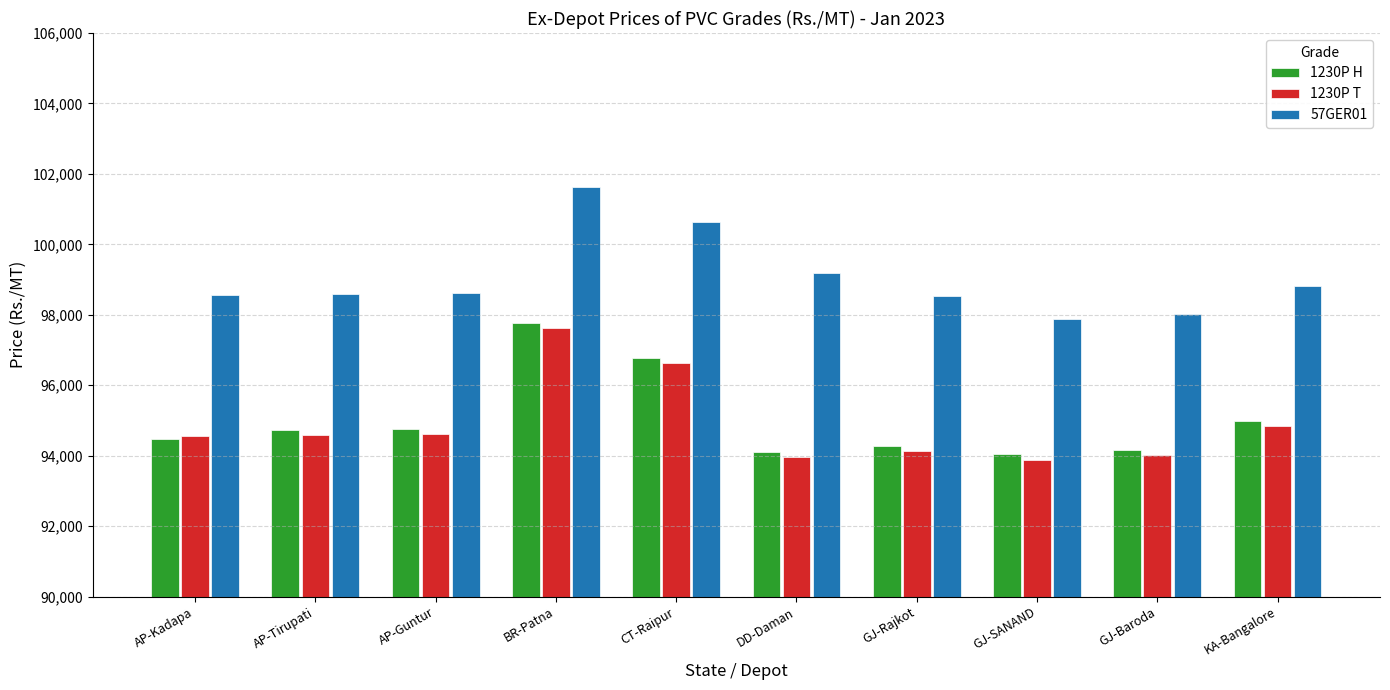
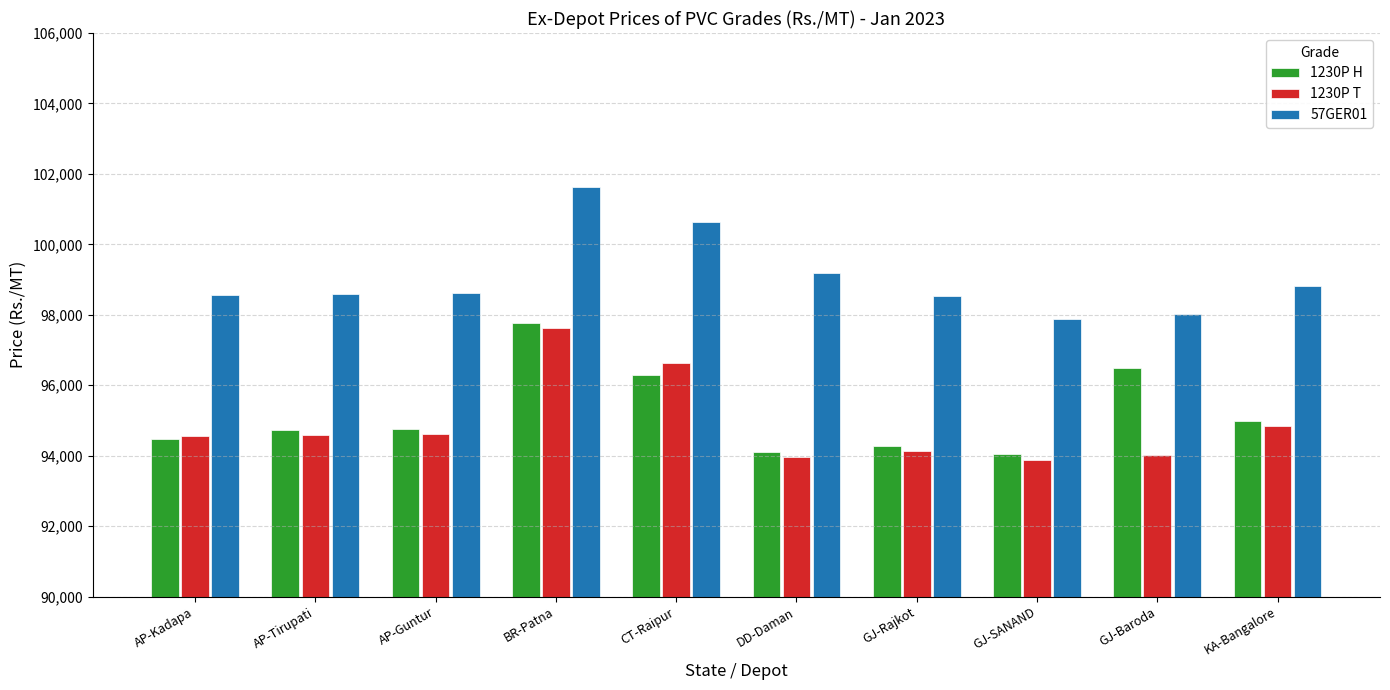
1230P H, CT-Raipur: 96,800 -> 96,300
1230P H, GJ-Baroda: 94,200 -> 96,500
